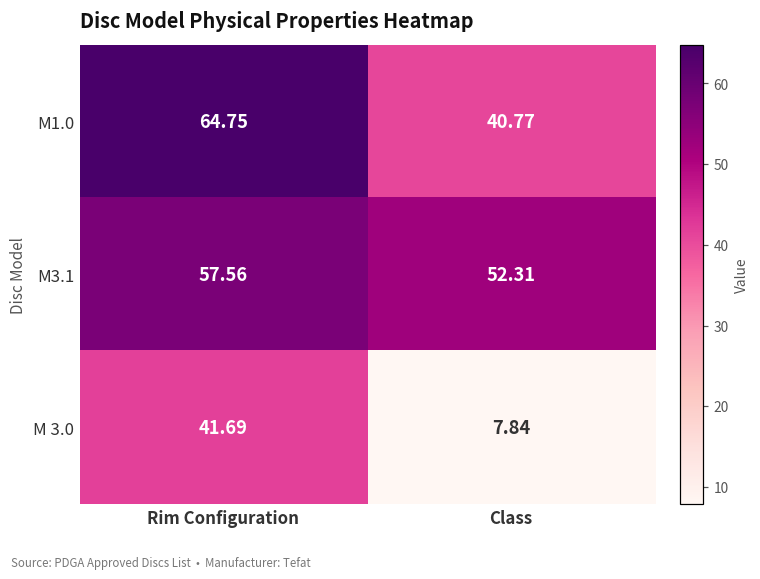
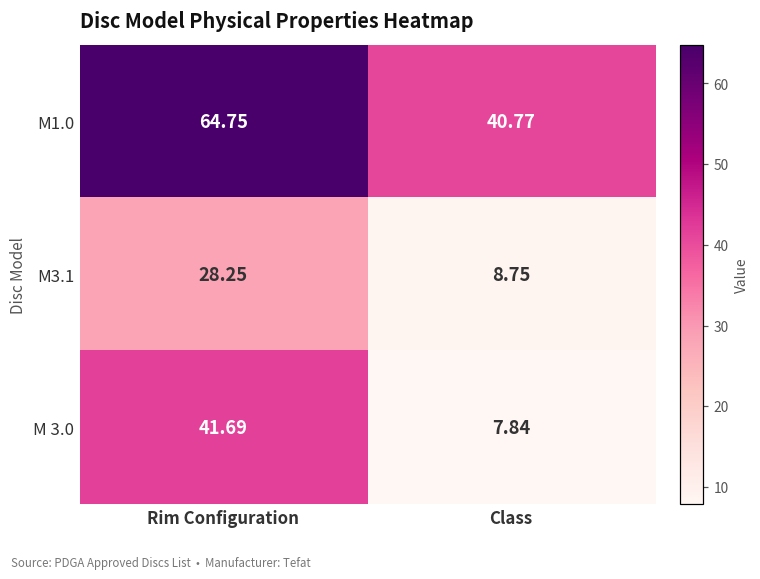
M3.1, Rim Configuration: 57.56 -> 28.25
M3.1, Class: 52.31 -> 8.75
